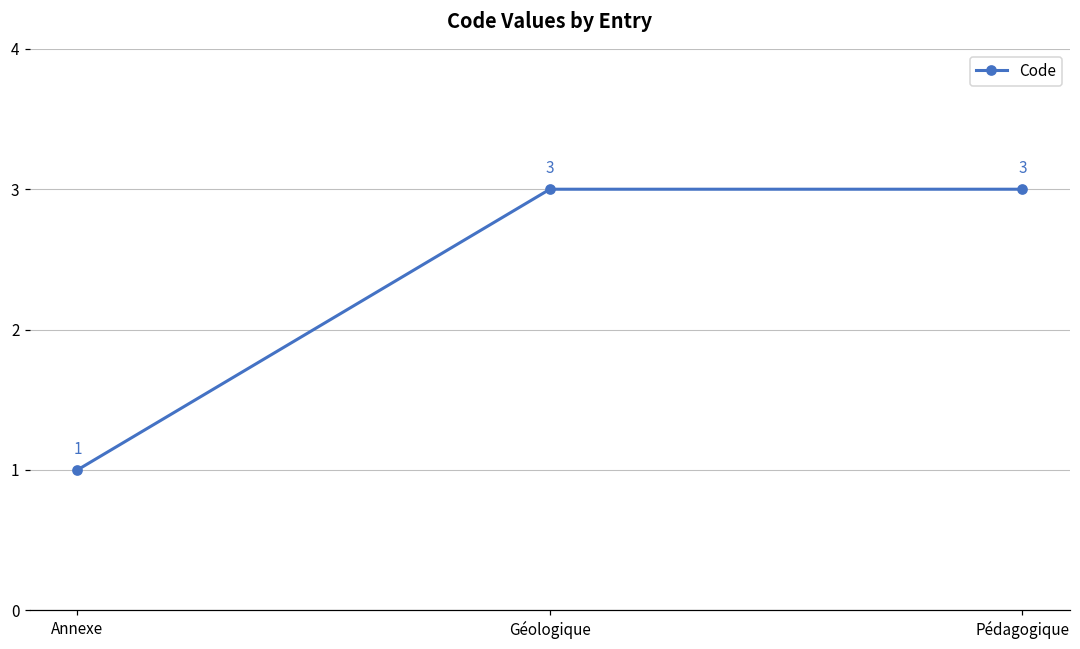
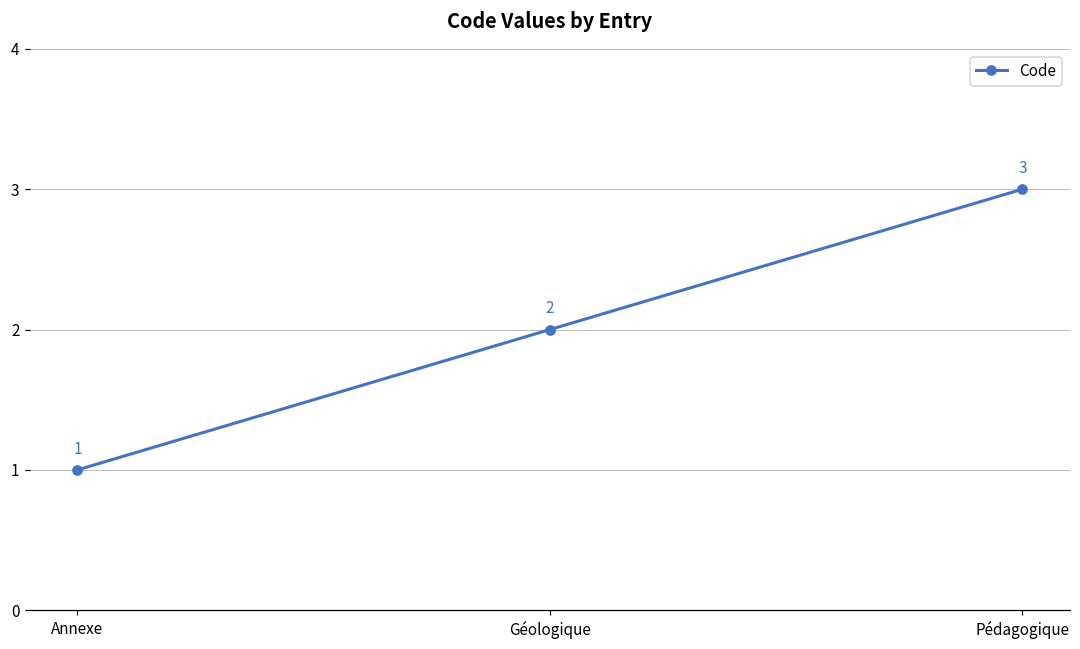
Géologique: 3 -> 2
